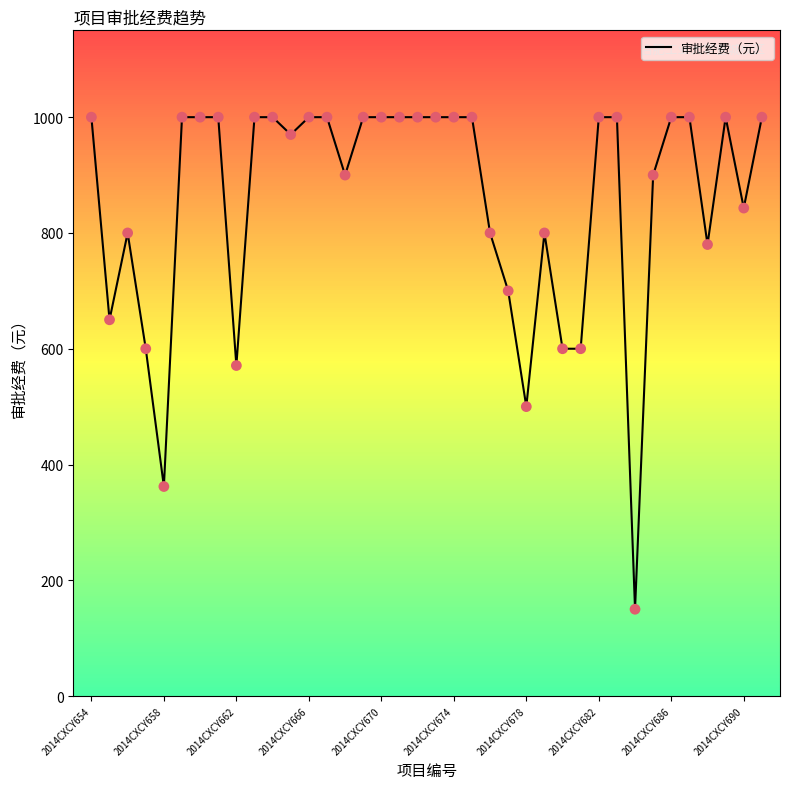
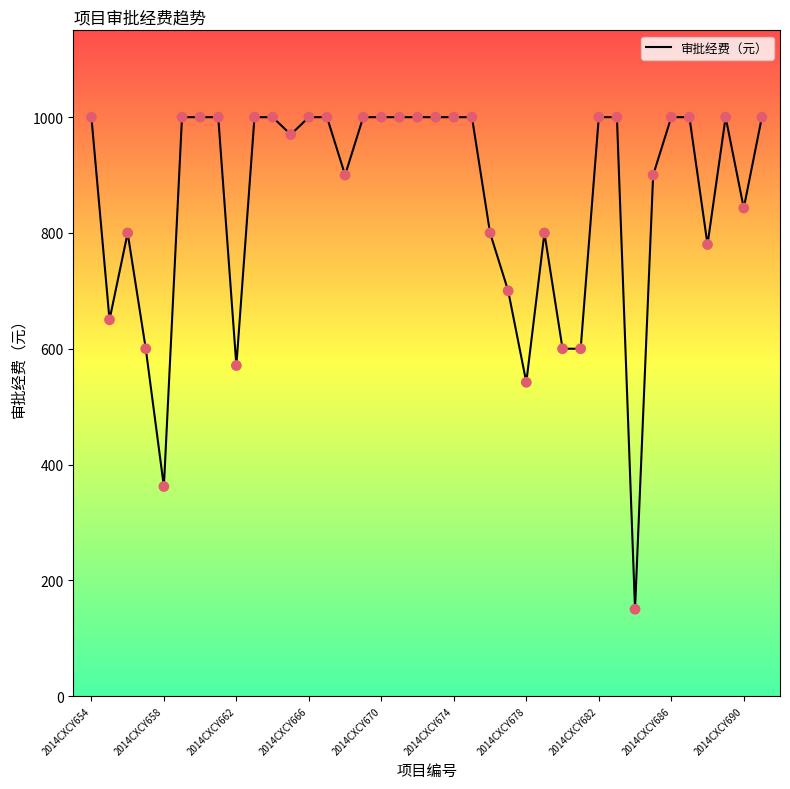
2014CXCY678: 500 -> 540
